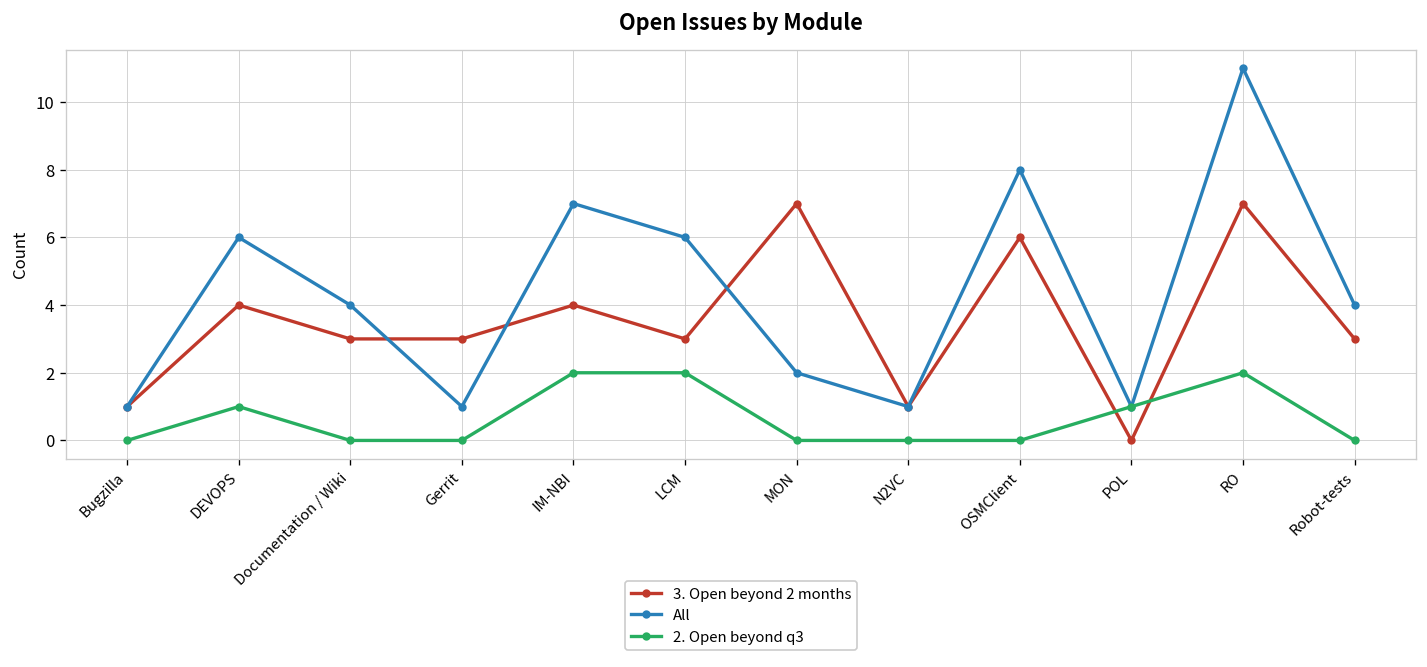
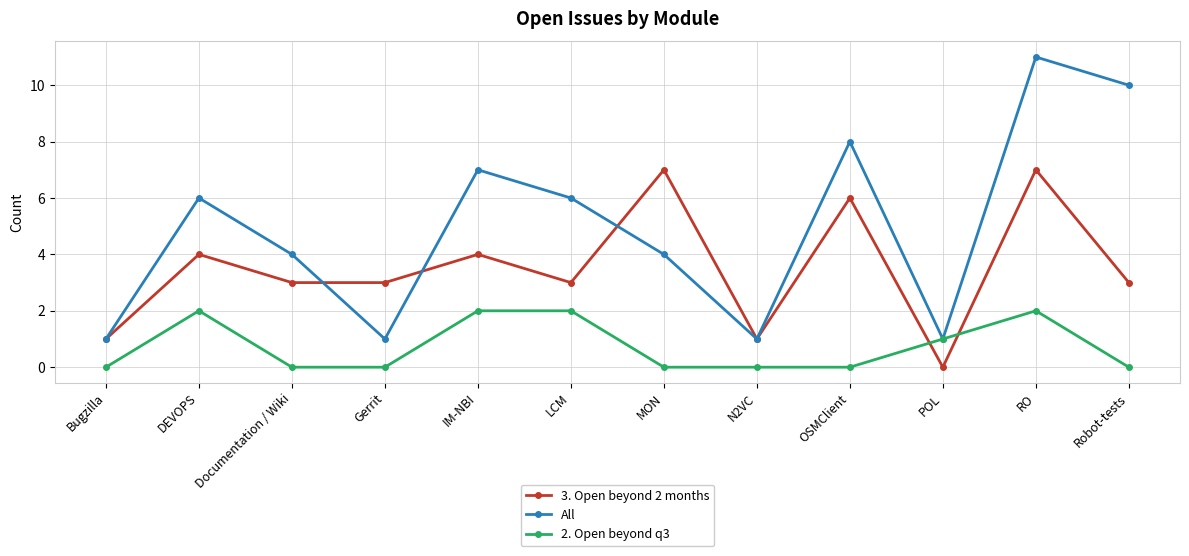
2. Open beyond q3, DEVOPS: 1 -> 2
All, MON: 2 -> 4
All, Robot-tests: 4 -> 10
